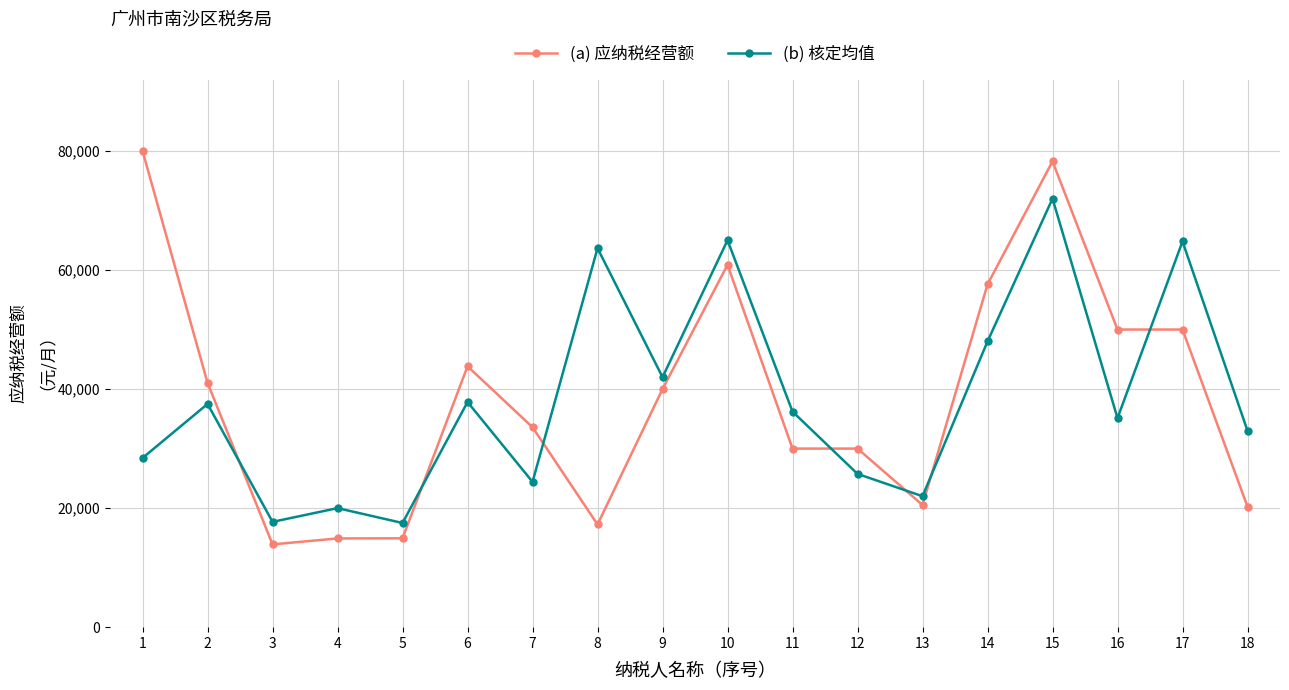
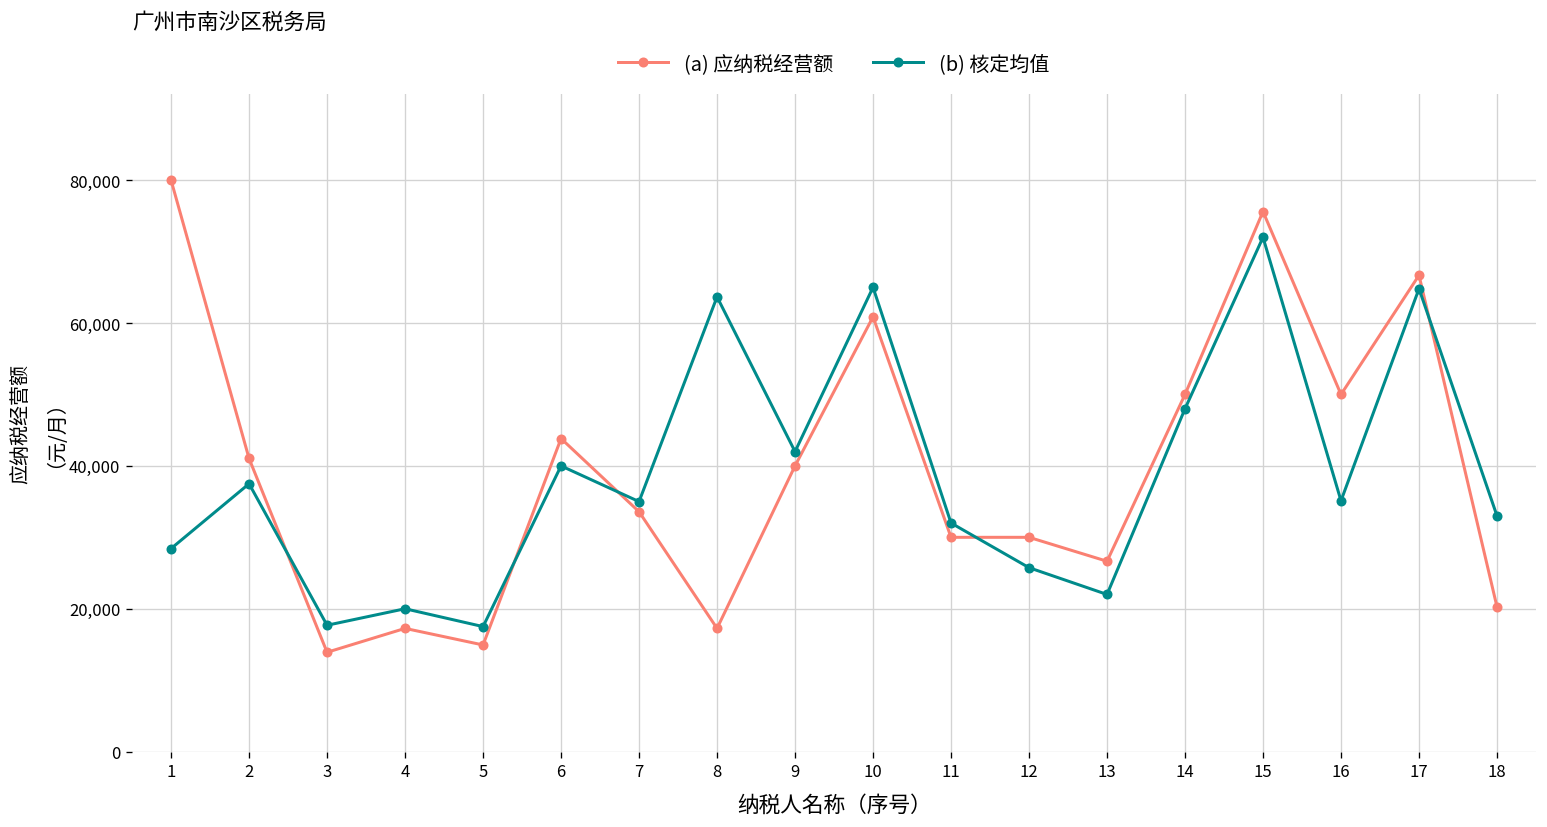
(a) 应纳税经营额, 4: 15,000 -> 17,000
(b) 核定均值, 6: 38,000 -> 40,000
(b) 核定均值, 7: 24,000 -> 35,000
(b) 核定均值, 11: 36,000 -> 32,000
(a) 应纳税经营额, 13: 21,000 -> 27,000
(a) 应纳税经营额, 14: 58,000 -> 50,000
(a) 应纳税经营额, 15: 78,000 -> 76,000
(a) 应纳税经营额, 17: 50,000 -> 67,000
